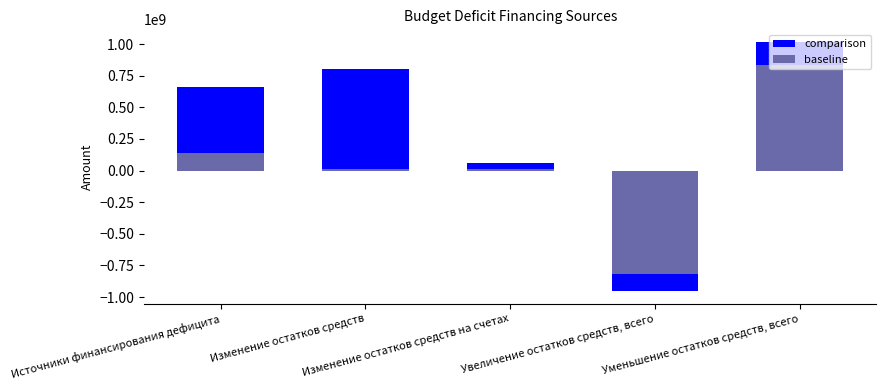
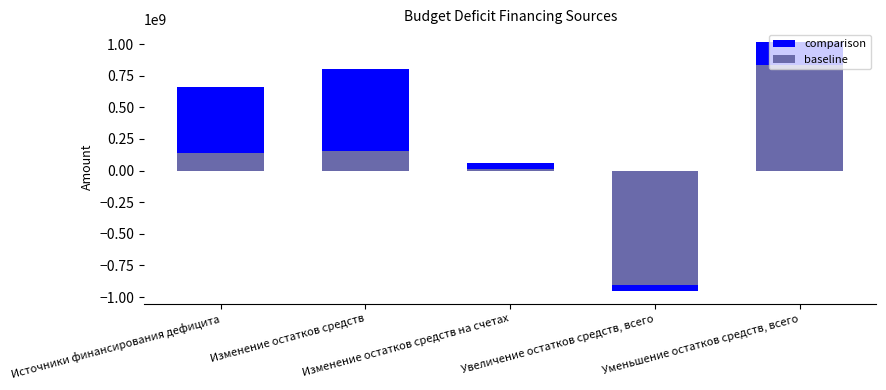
baseline, Изменение остатков средств: 20000000 -> 160000000
baseline, Увеличение остатков средств, всего: -820000000 -> -910000000
